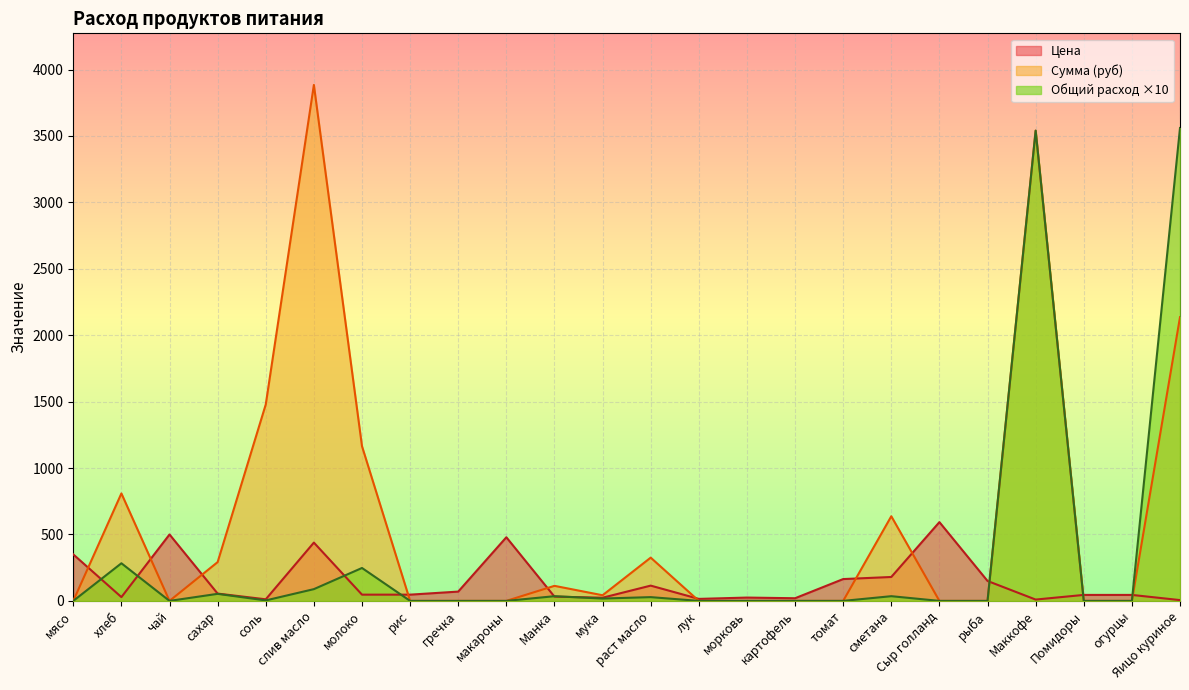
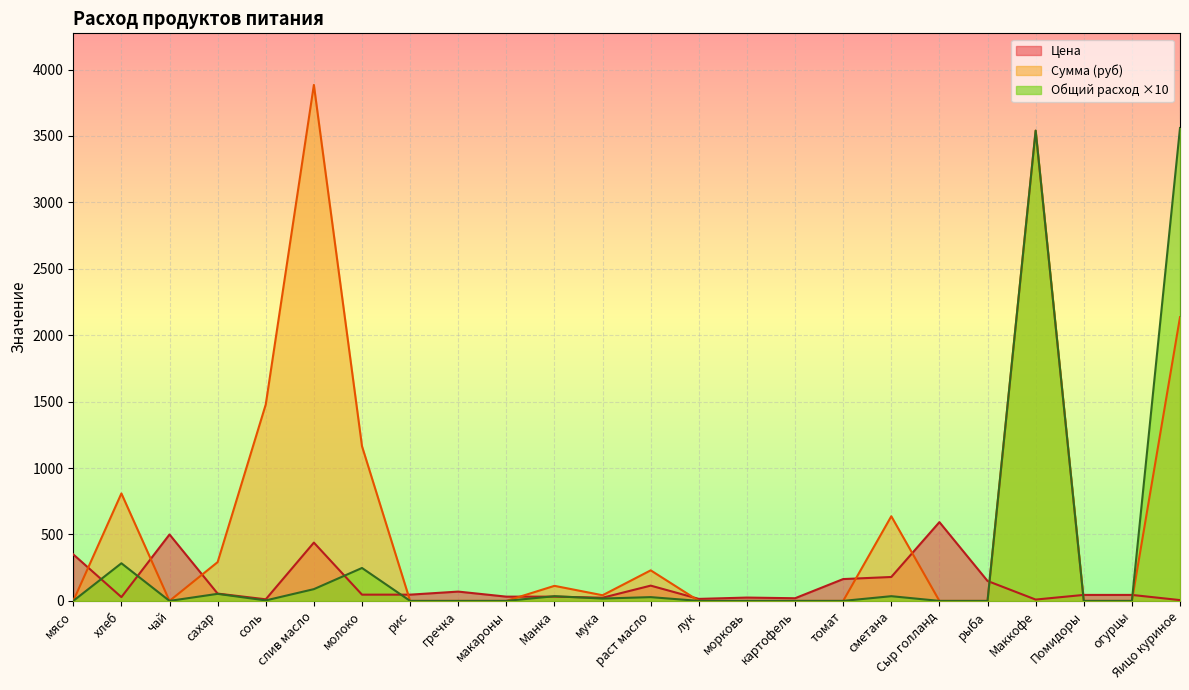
Цена, макароны: 480 -> 30
Сумма (руб), раст масло: 330 -> 230
